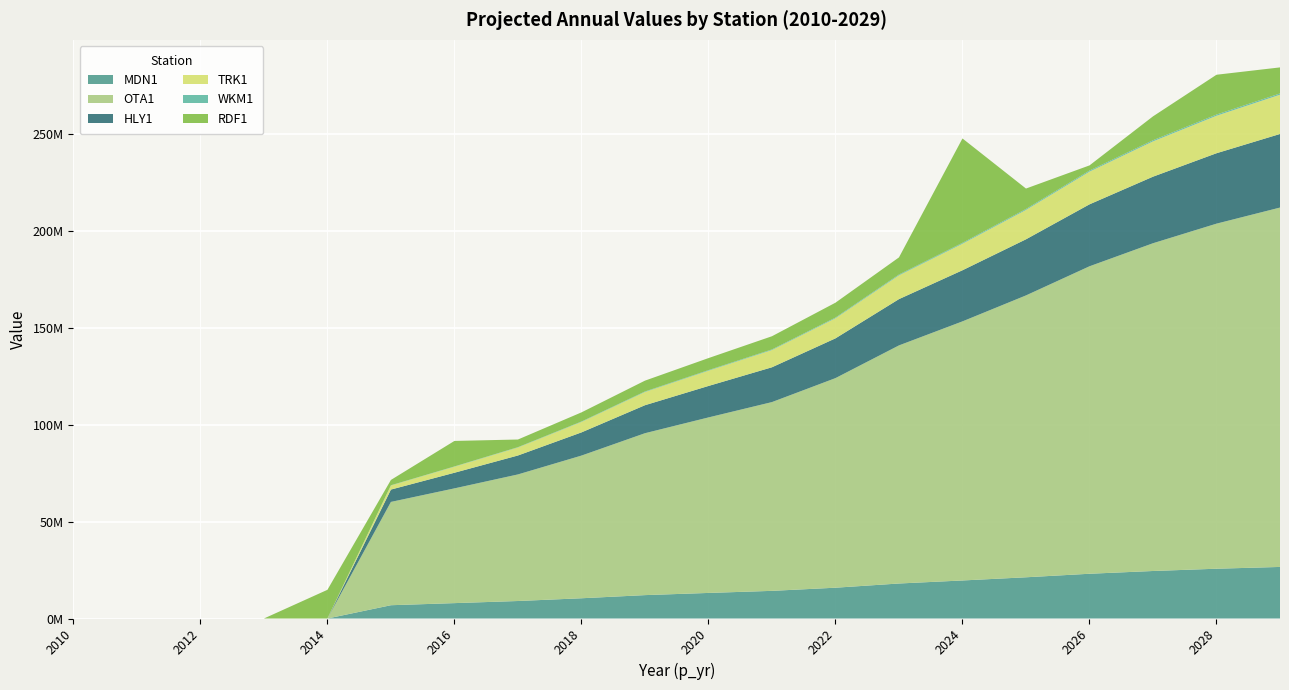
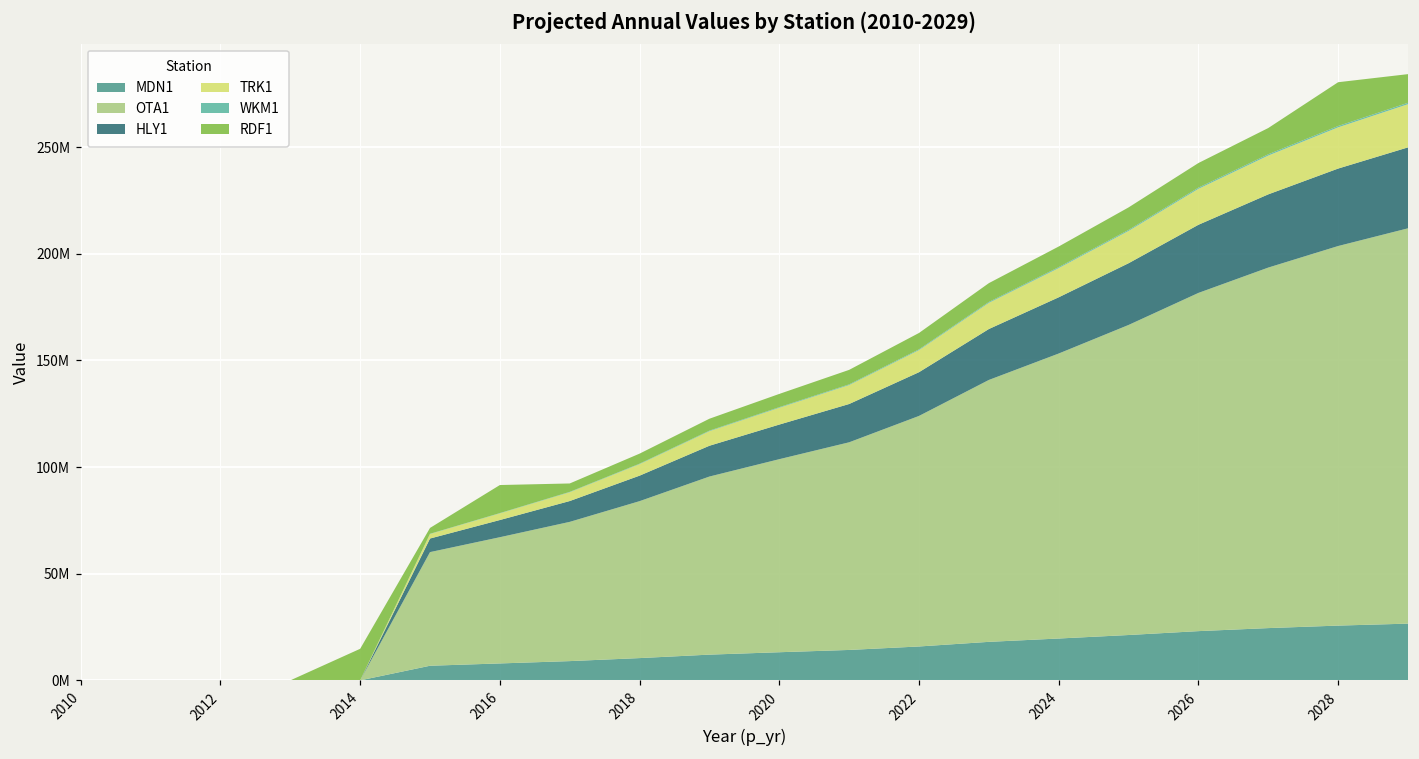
RDF1, 2024: 54000000 -> 10000000
RDF1, 2026: 3000000 -> 12000000
